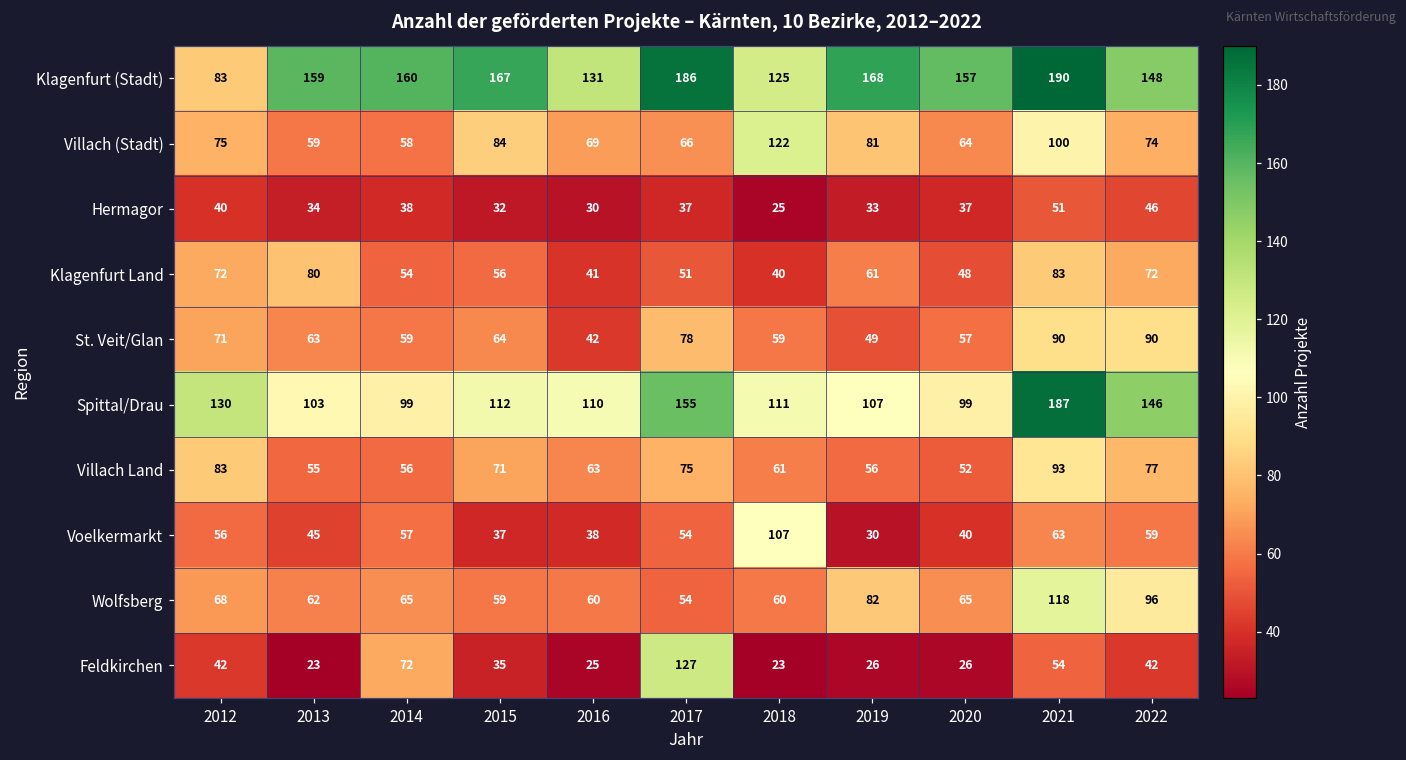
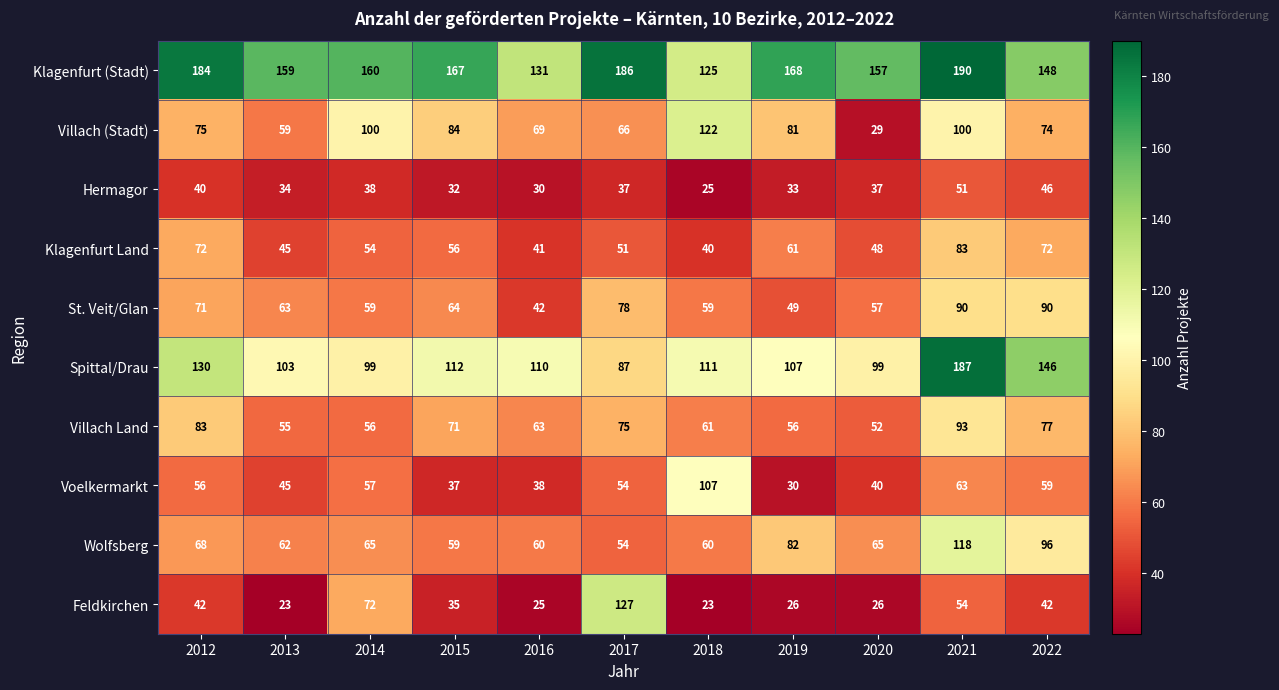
Klagenfurt (Stadt), 2012: 83 -> 184
Villach (Stadt), 2014: 58 -> 100
Villach (Stadt), 2020: 64 -> 29
Klagenfurt Land, 2013: 80 -> 45
Spittal/Drau, 2017: 155 -> 87
